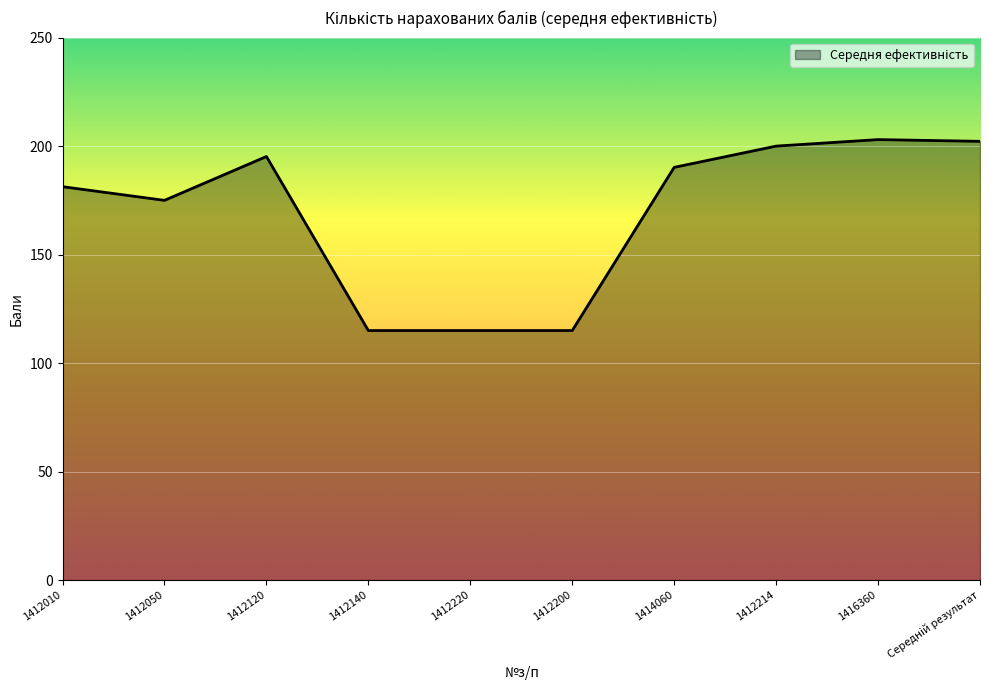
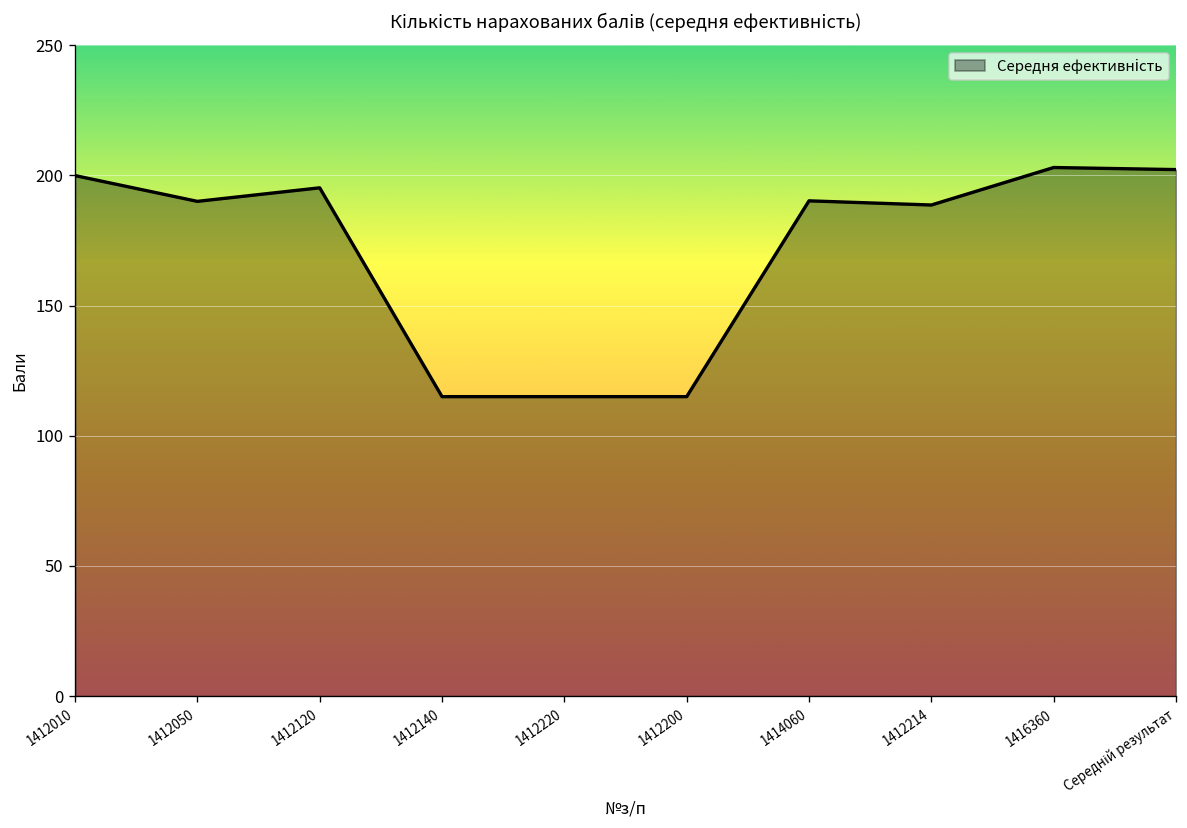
1412010: 181 -> 200
1412050: 175 -> 190
1412214: 200 -> 189
